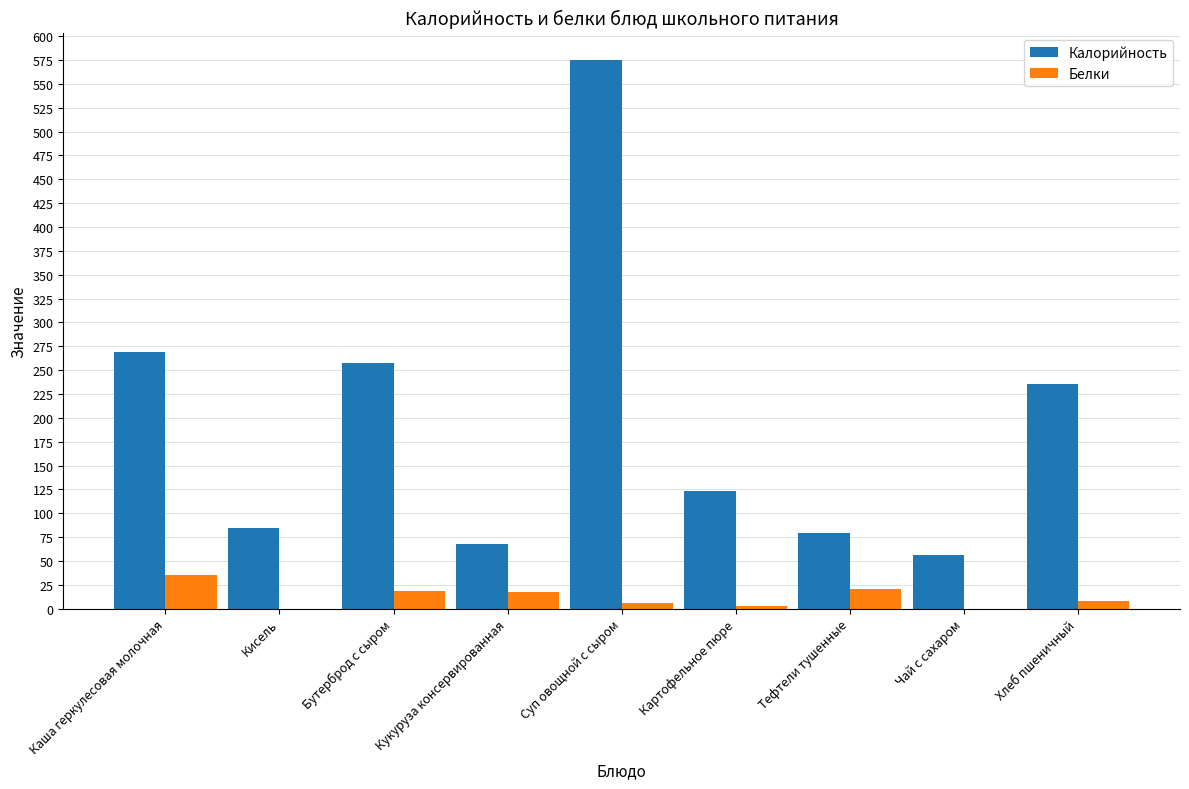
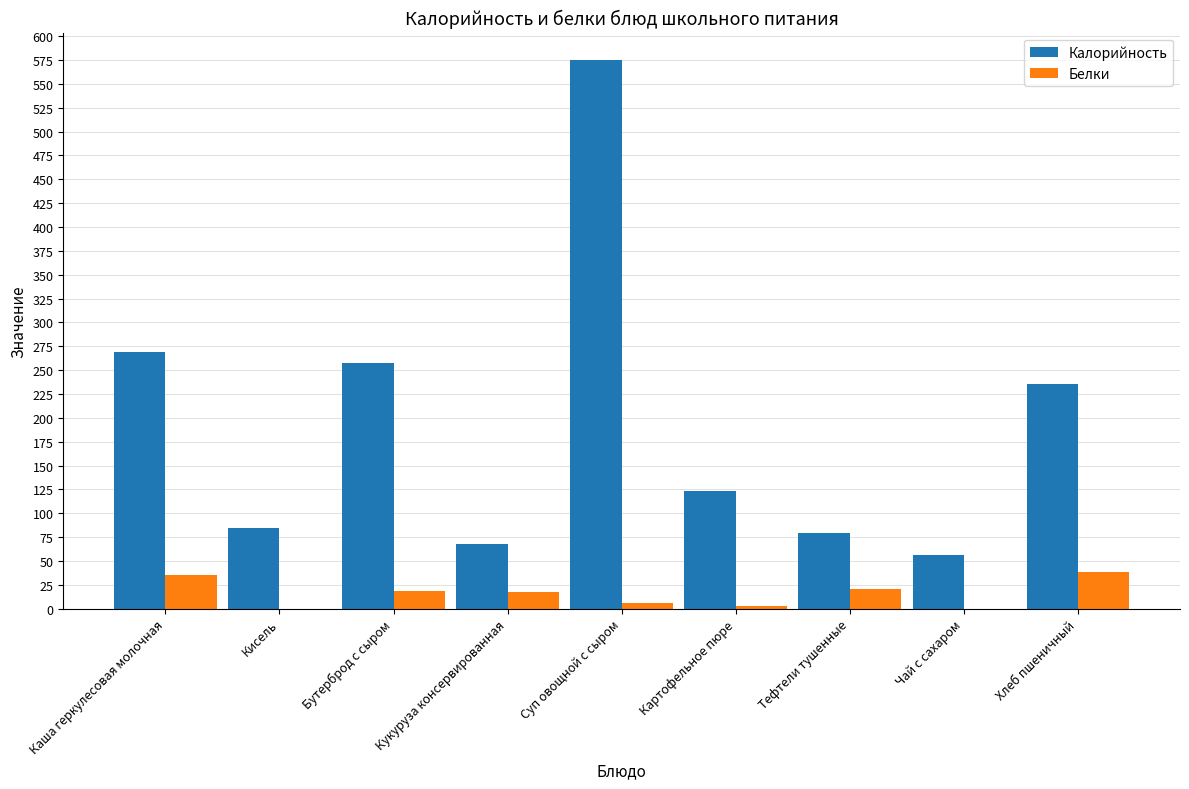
Белки, Хлеб пшеничный: 10 -> 40
